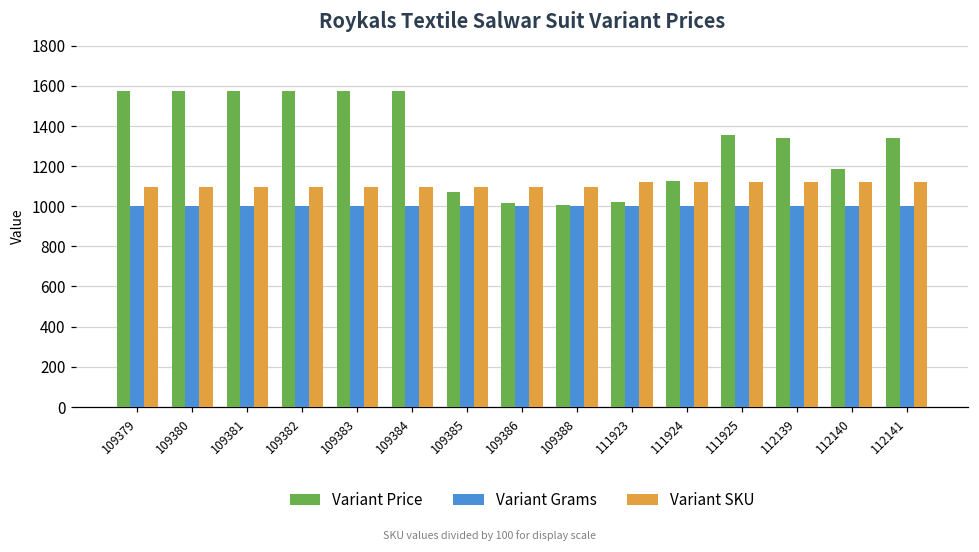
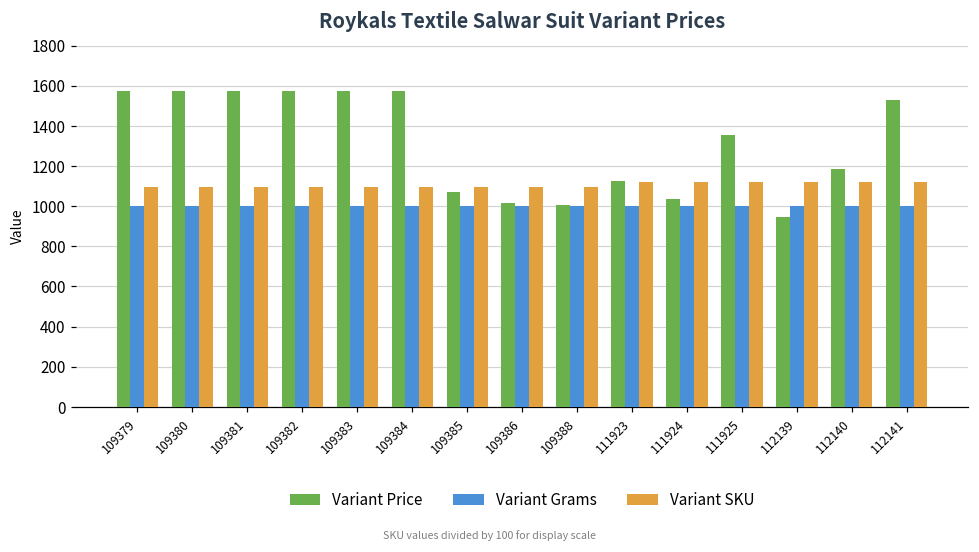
Variant Price, 111923: 1020 -> 1120
Variant Price, 111924: 1120 -> 1040
Variant Price, 112139: 1340 -> 950
Variant Price, 112141: 1340 -> 1530
